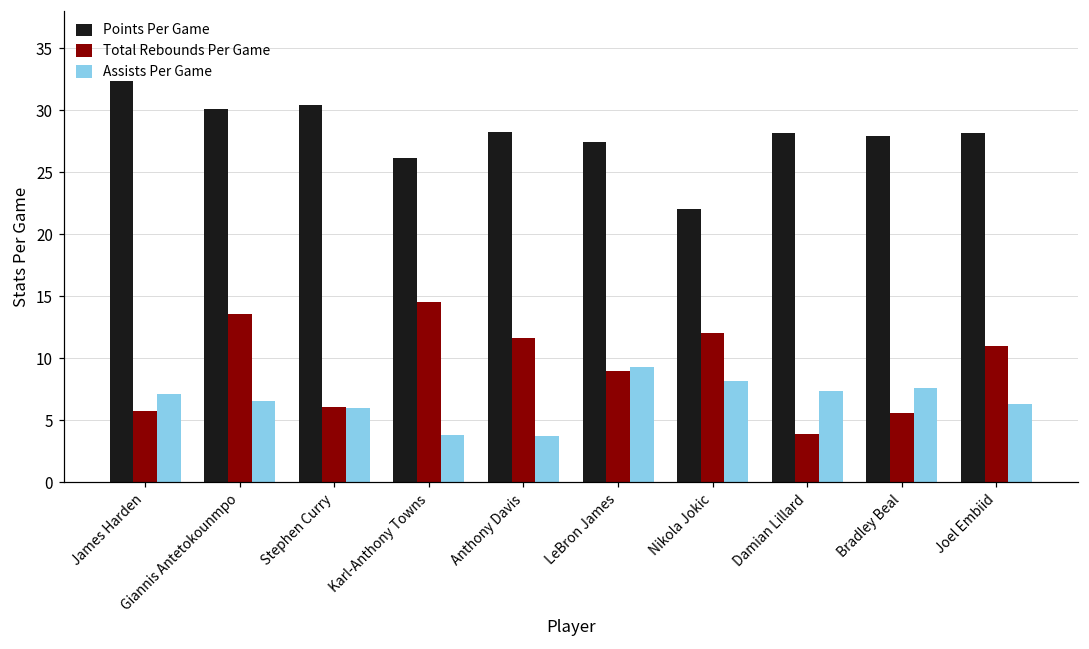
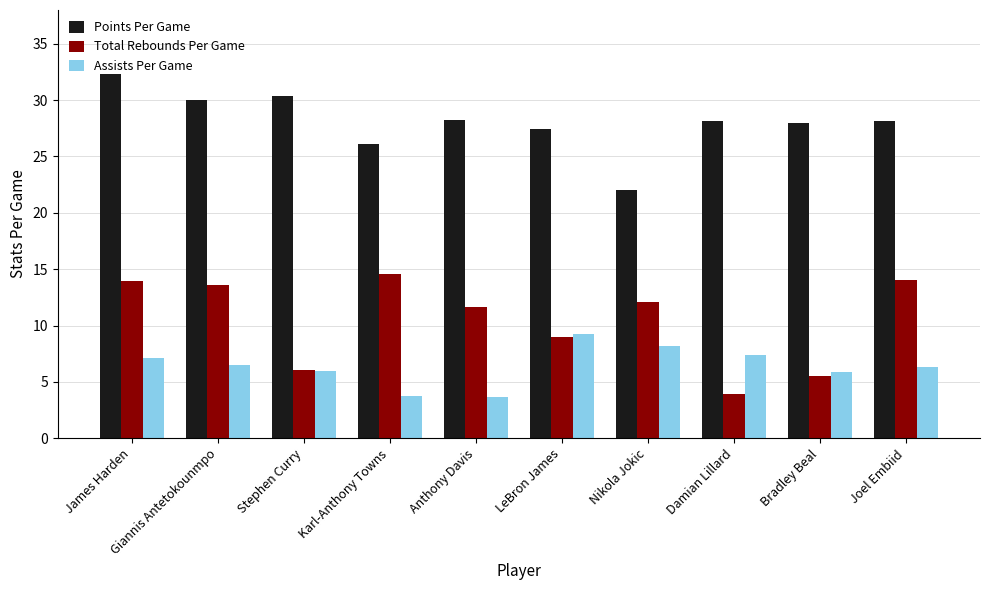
Total Rebounds Per Game, James Harden: 5.8 -> 14.0
Assists Per Game, Bradley Beal: 7.6 -> 5.9
Total Rebounds Per Game, Joel Embiid: 11.0 -> 14.0
